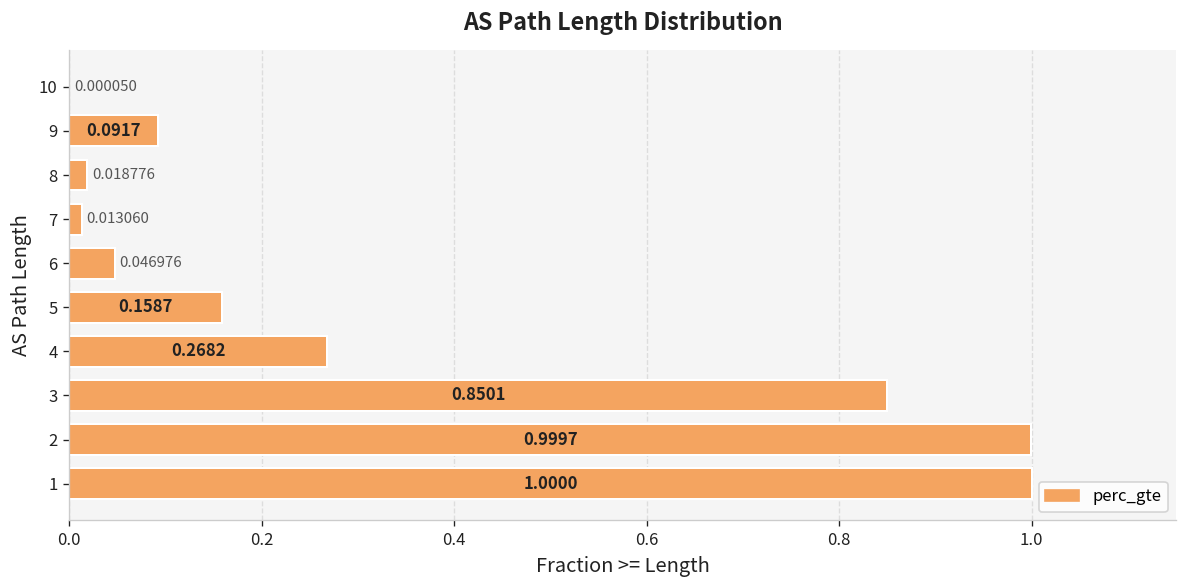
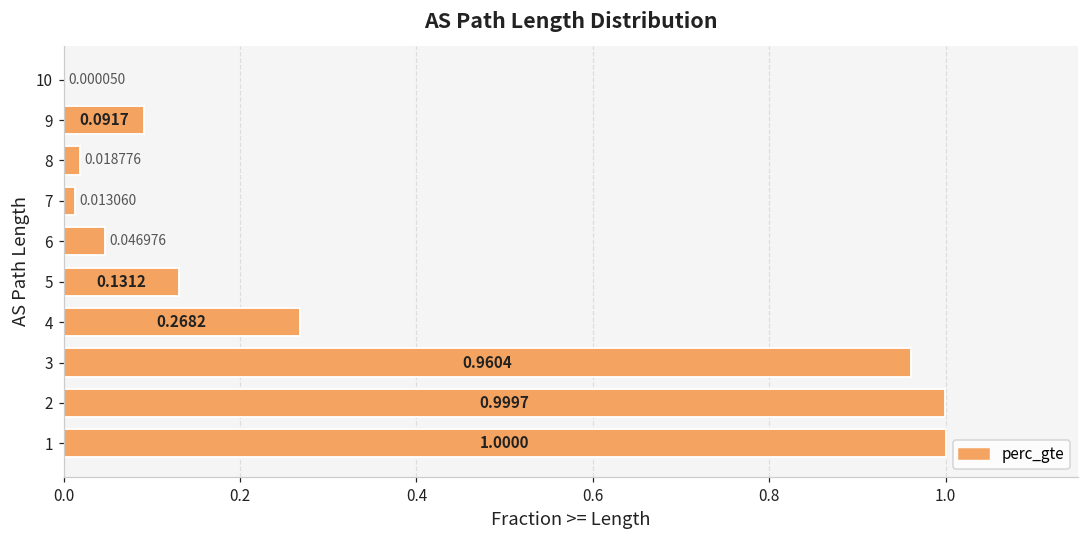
5: 0.1587 -> 0.1312
3: 0.8501 -> 0.9604
